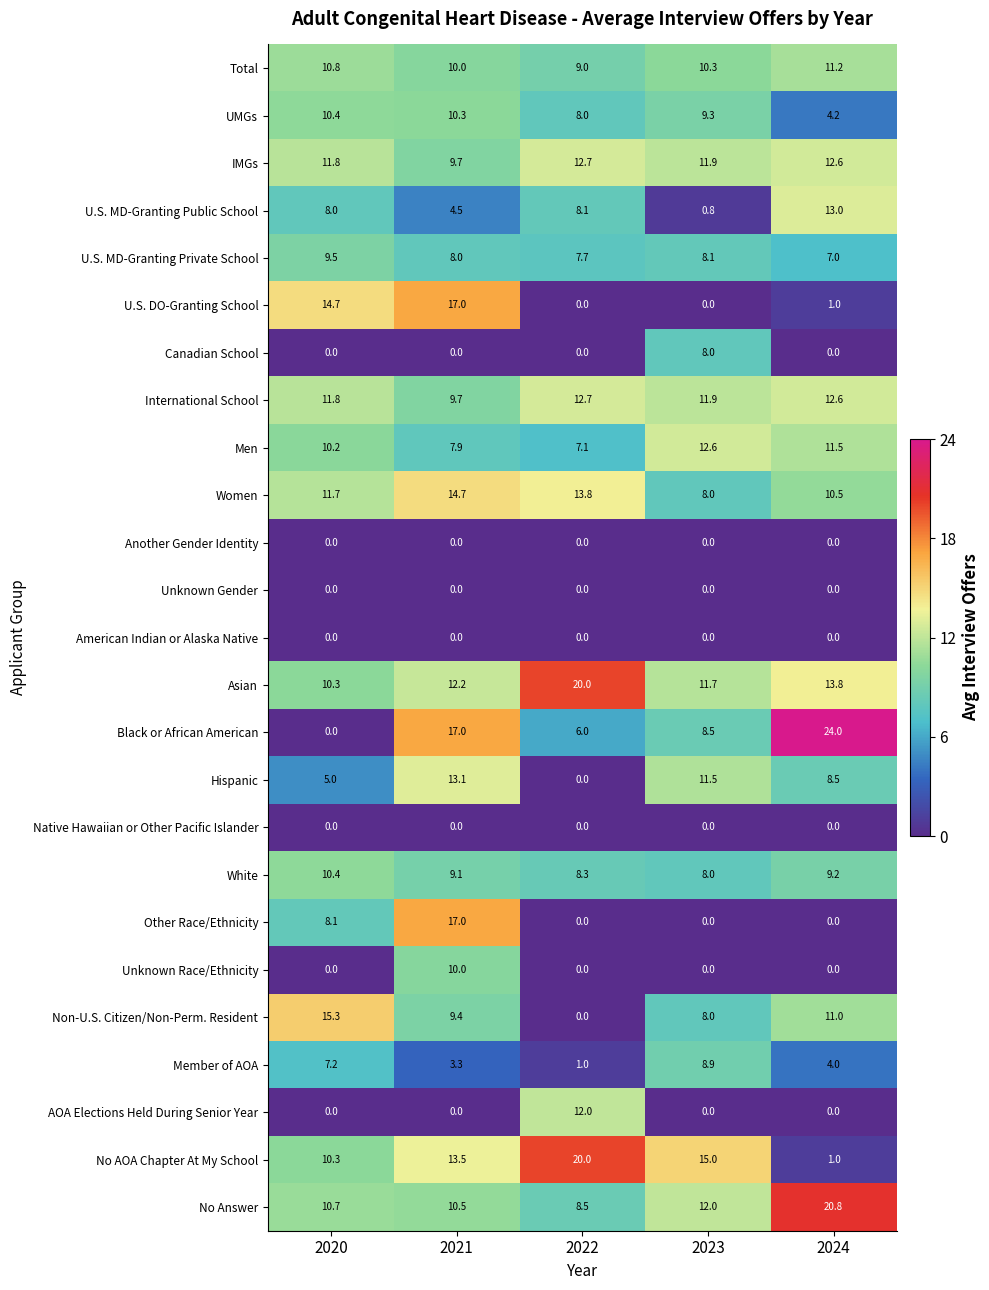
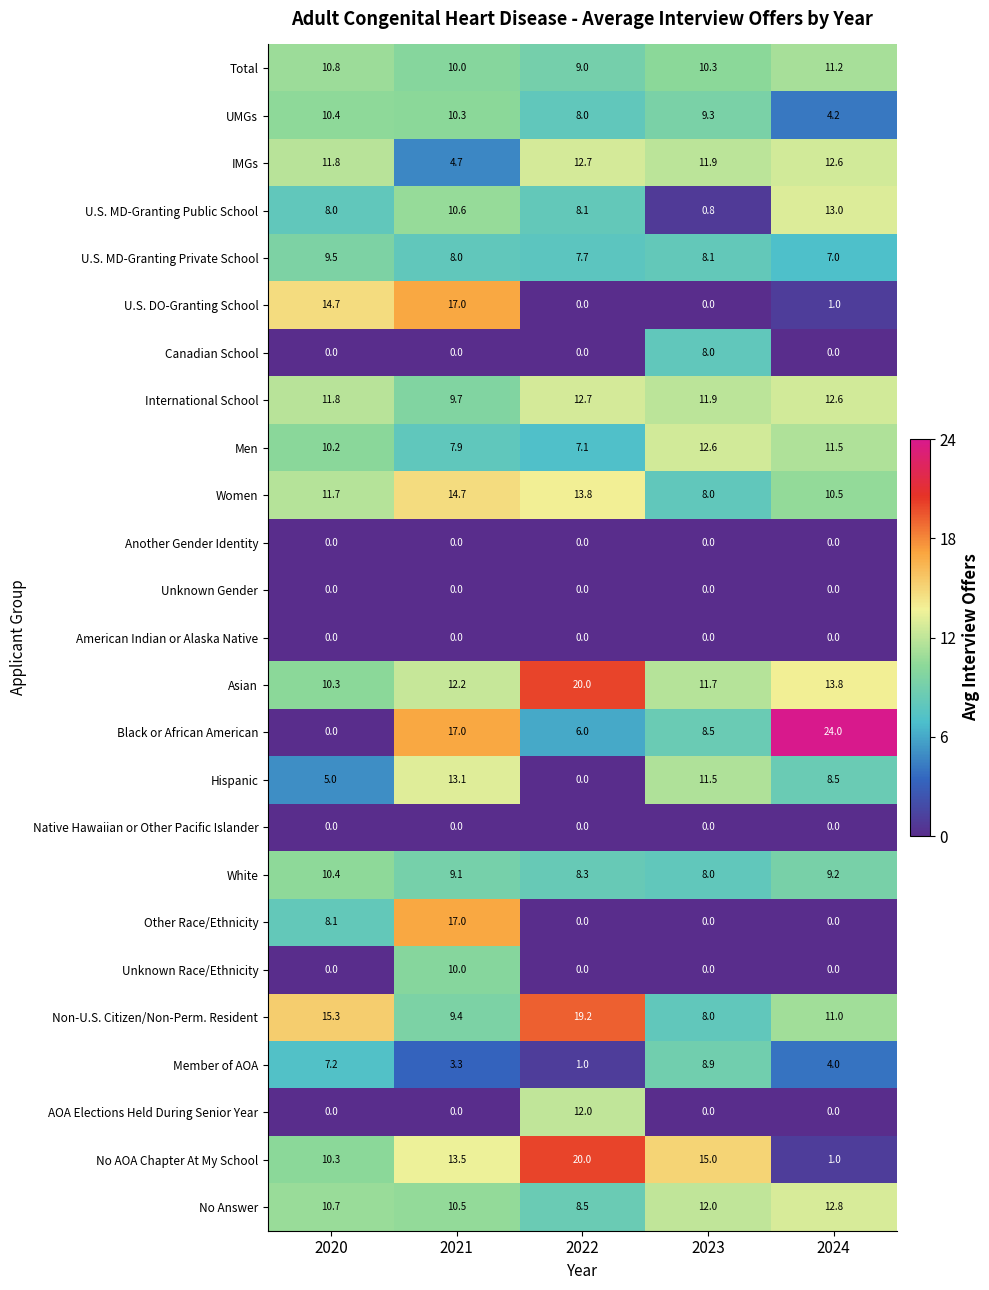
IMGs, 2021: 9.7 -> 4.7
U.S. MD-Granting Public School, 2021: 4.5 -> 10.6
Non-U.S. Citizen/Non-Perm. Resident, 2022: 0.0 -> 19.2
No Answer, 2024: 20.8 -> 12.8
